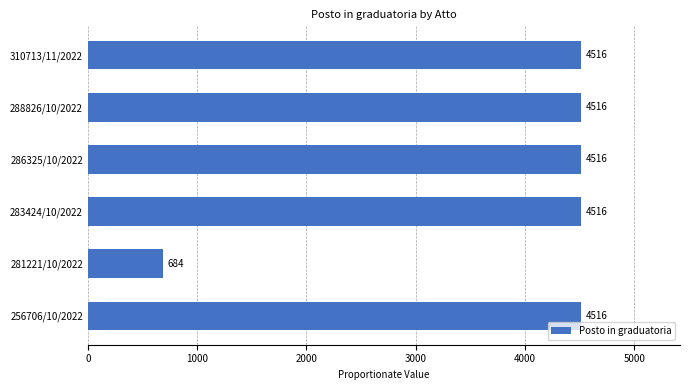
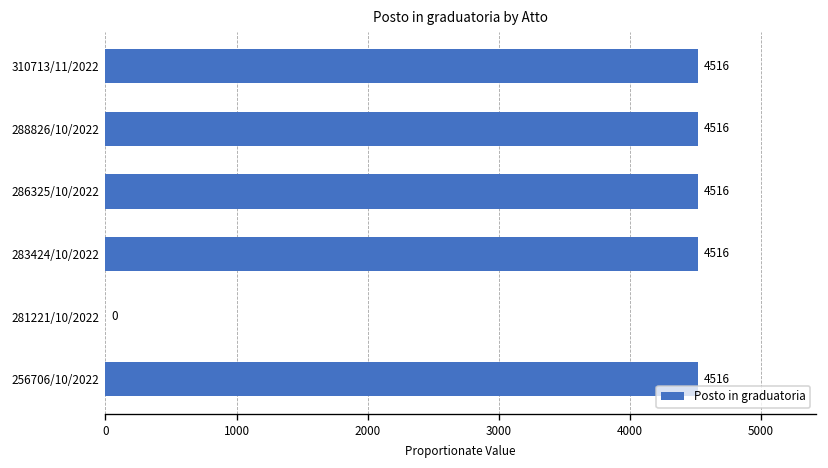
281221/10/2022: 684 -> 0
